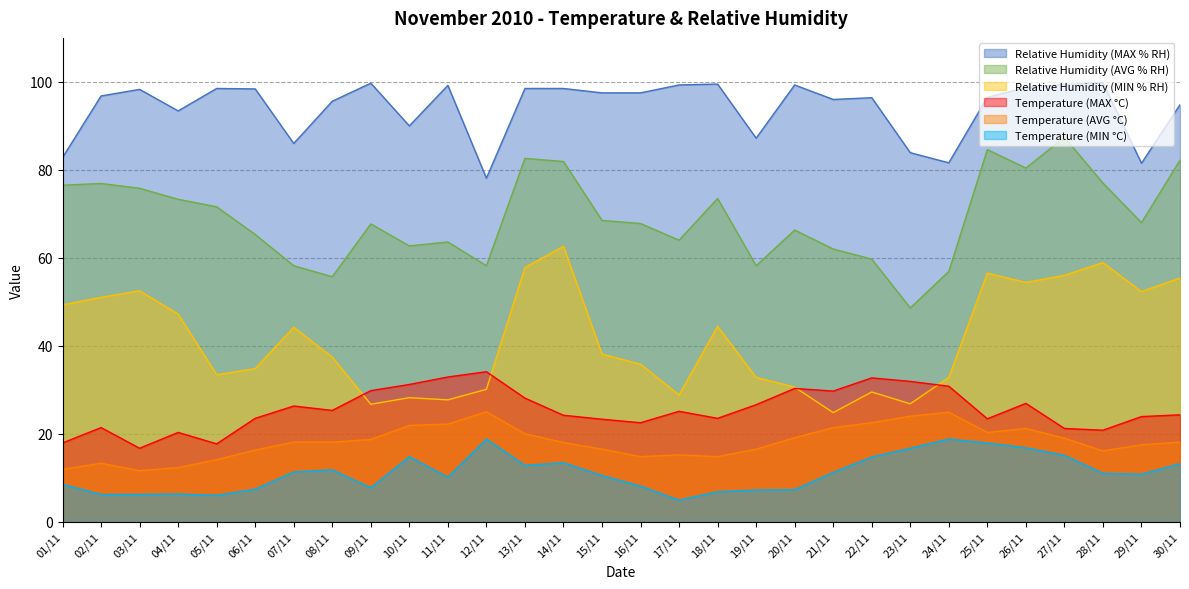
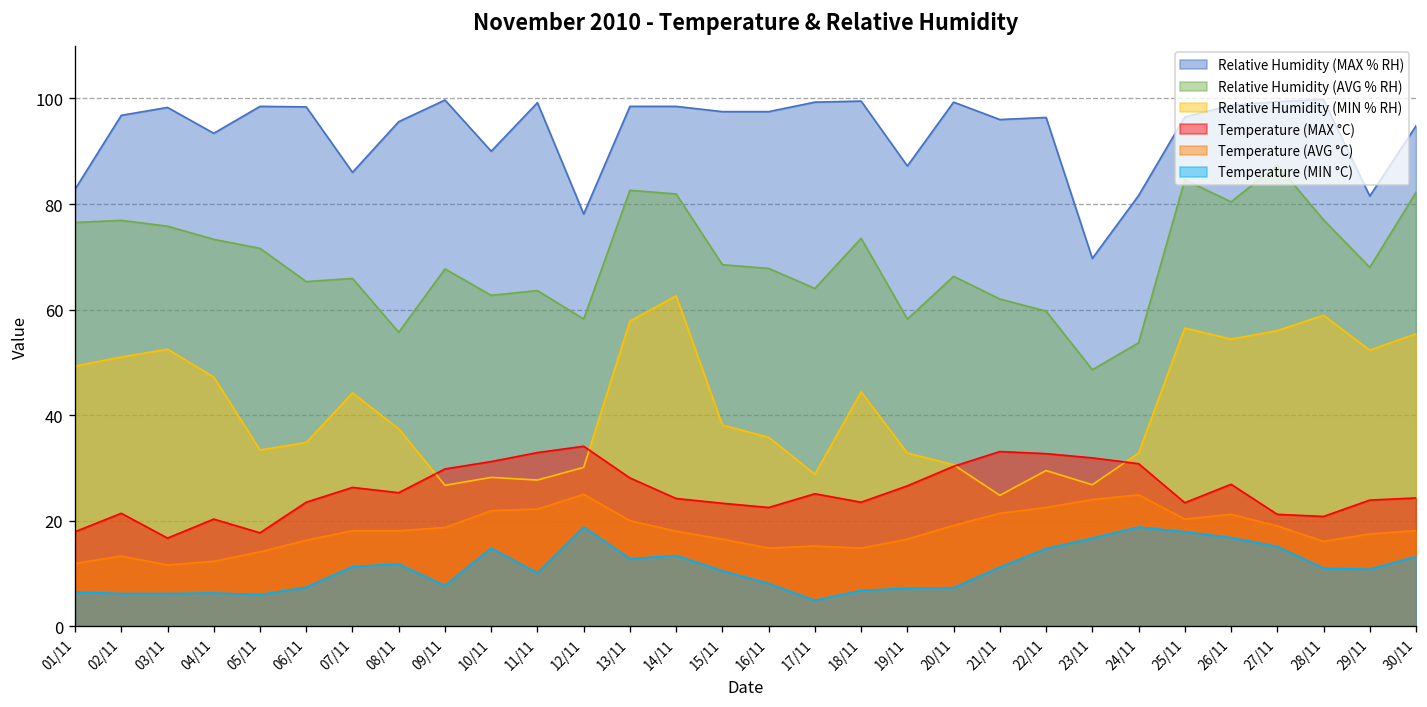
Temperature (MIN °C), 01/11: 9 -> 7
Relative Humidity (AVG % RH), 07/11: 58 -> 66
Temperature (MAX °C), 21/11: 30 -> 33
Relative Humidity (MAX % RH), 23/11: 84 -> 70
Relative Humidity (AVG % RH), 24/11: 57 -> 54
